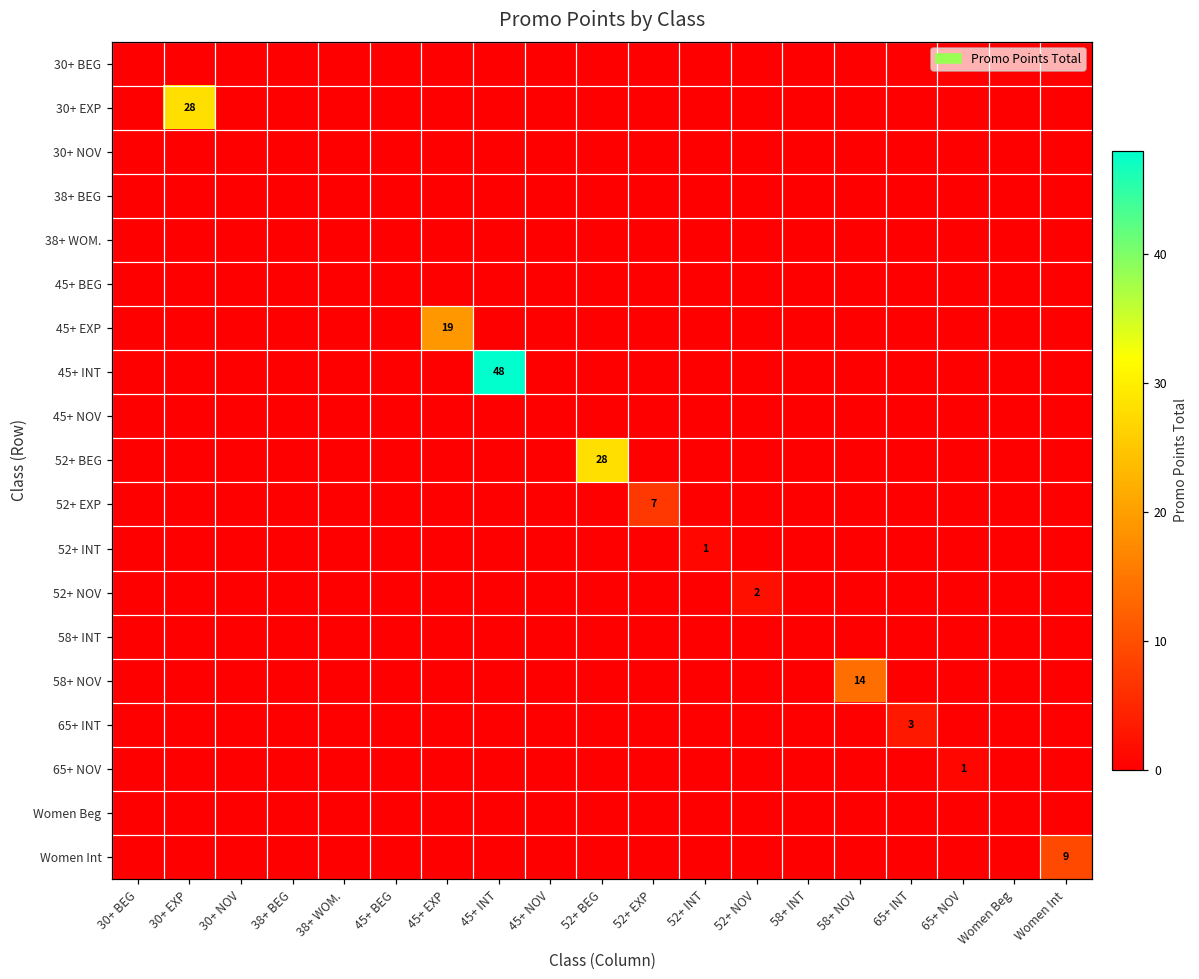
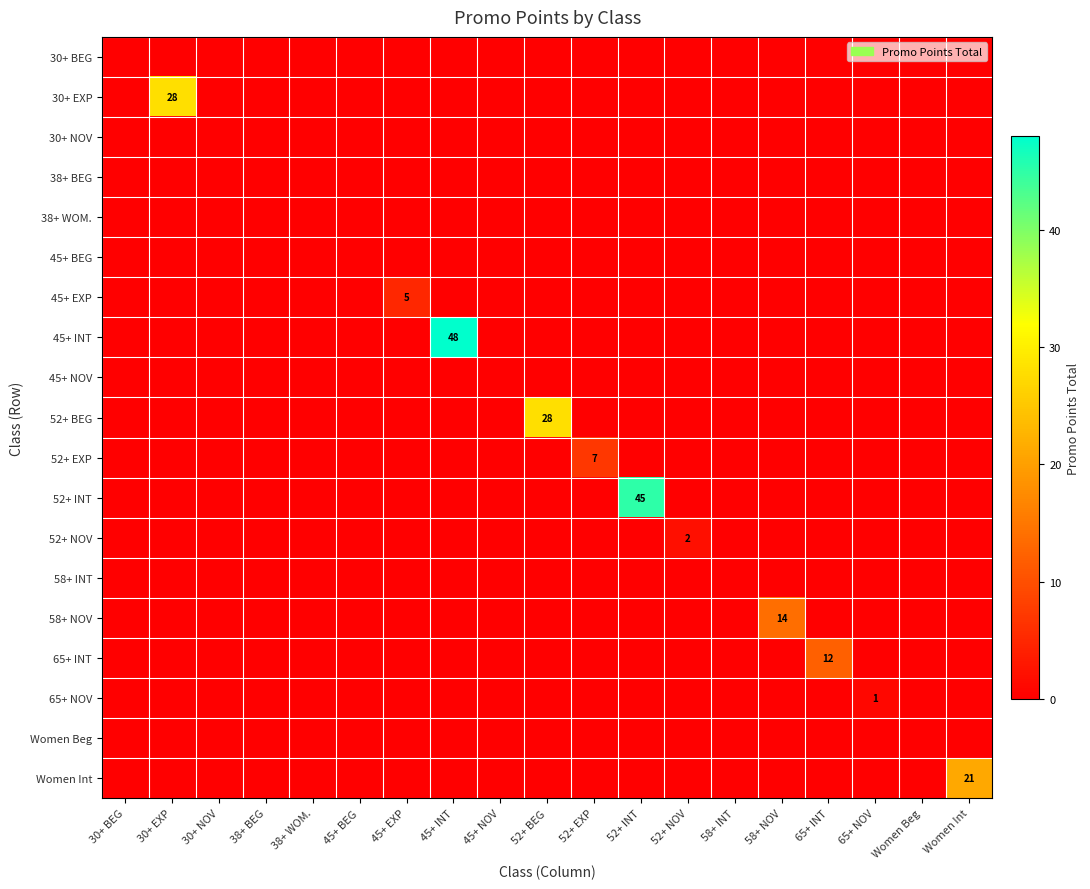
45+ EXP, 45+ EXP: 19 -> 5
52+ INT, 52+ INT: 1 -> 45
65+ INT, 65+ INT: 3 -> 12
Women Int, Women Int: 9 -> 21
